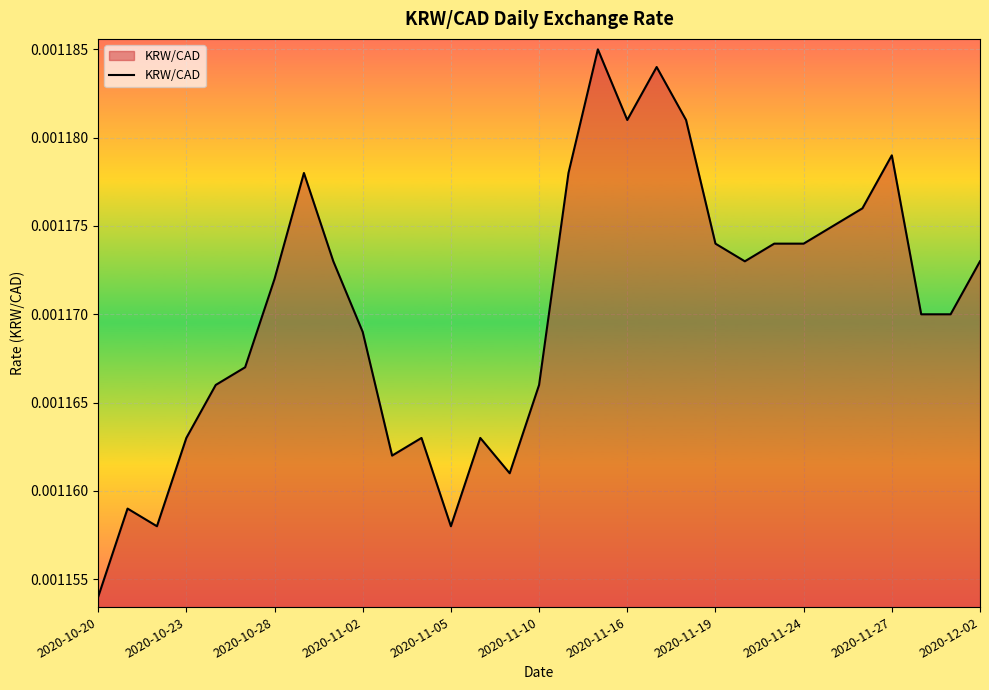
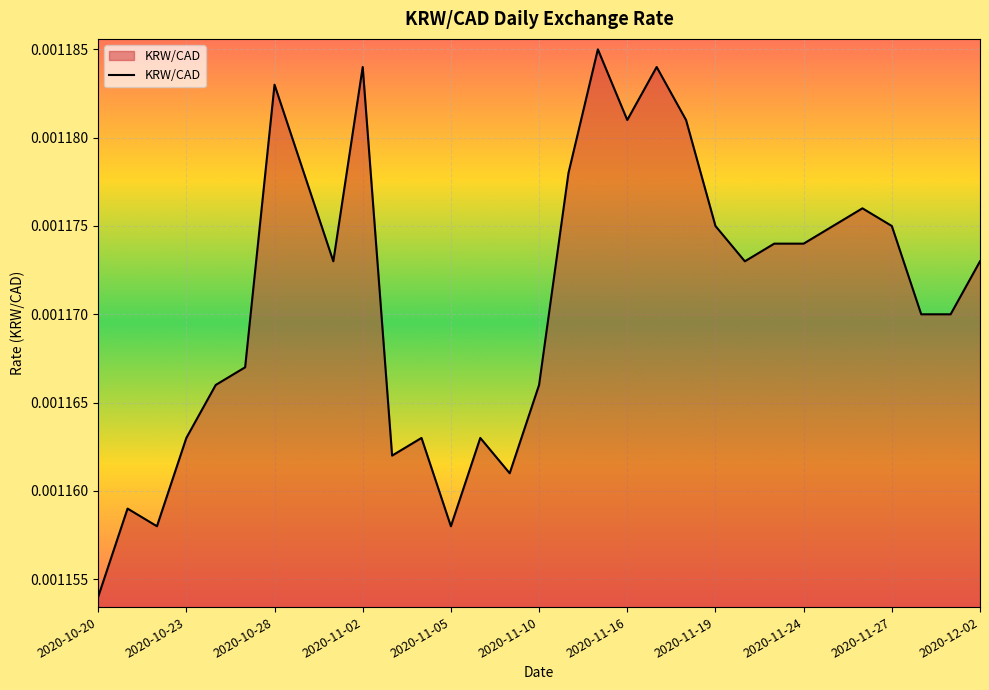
2020-10-28: 0.001172 -> 0.001183
2020-11-02: 0.001169 -> 0.001184
2020-11-19: 0.001174 -> 0.001175
2020-11-27: 0.001179 -> 0.001175
